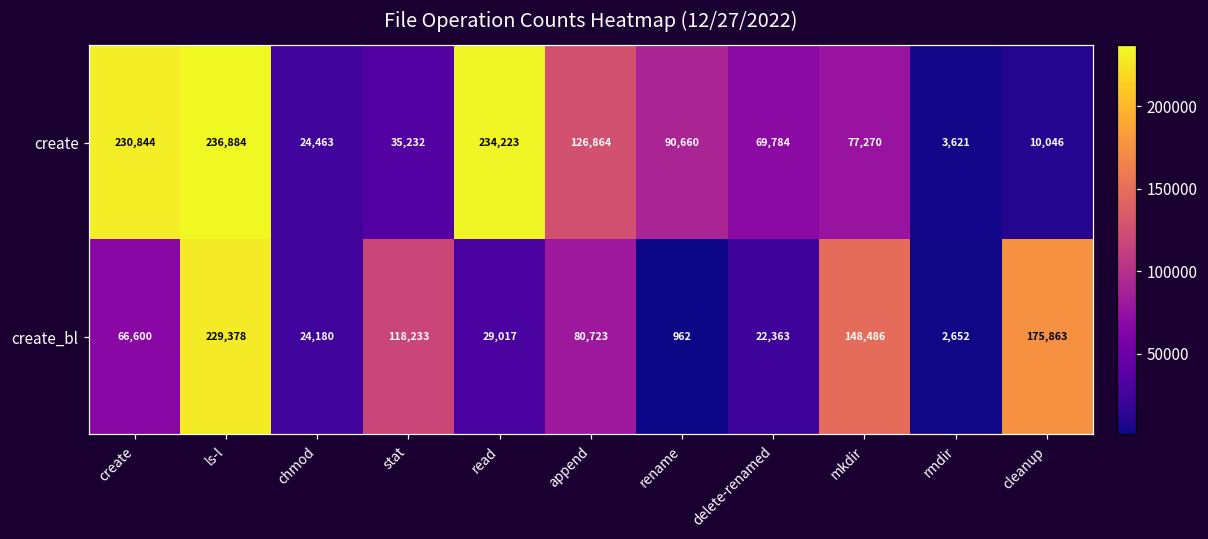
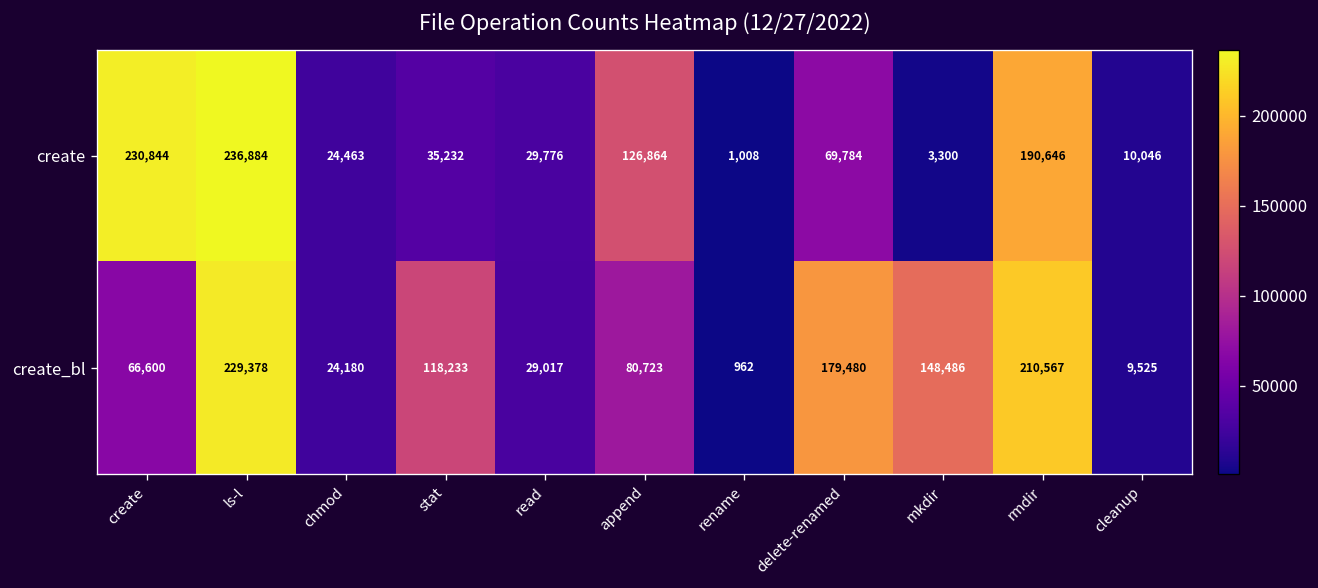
create, read: 234,223 -> 29,776
create, rename: 90,660 -> 1,008
create, mkdir: 77,270 -> 3,300
create, rmdir: 3,621 -> 190,646
create_bl, delete-renamed: 22,363 -> 179,480
create_bl, rmdir: 2,652 -> 210,567
create_bl, cleanup: 175,863 -> 9,525
